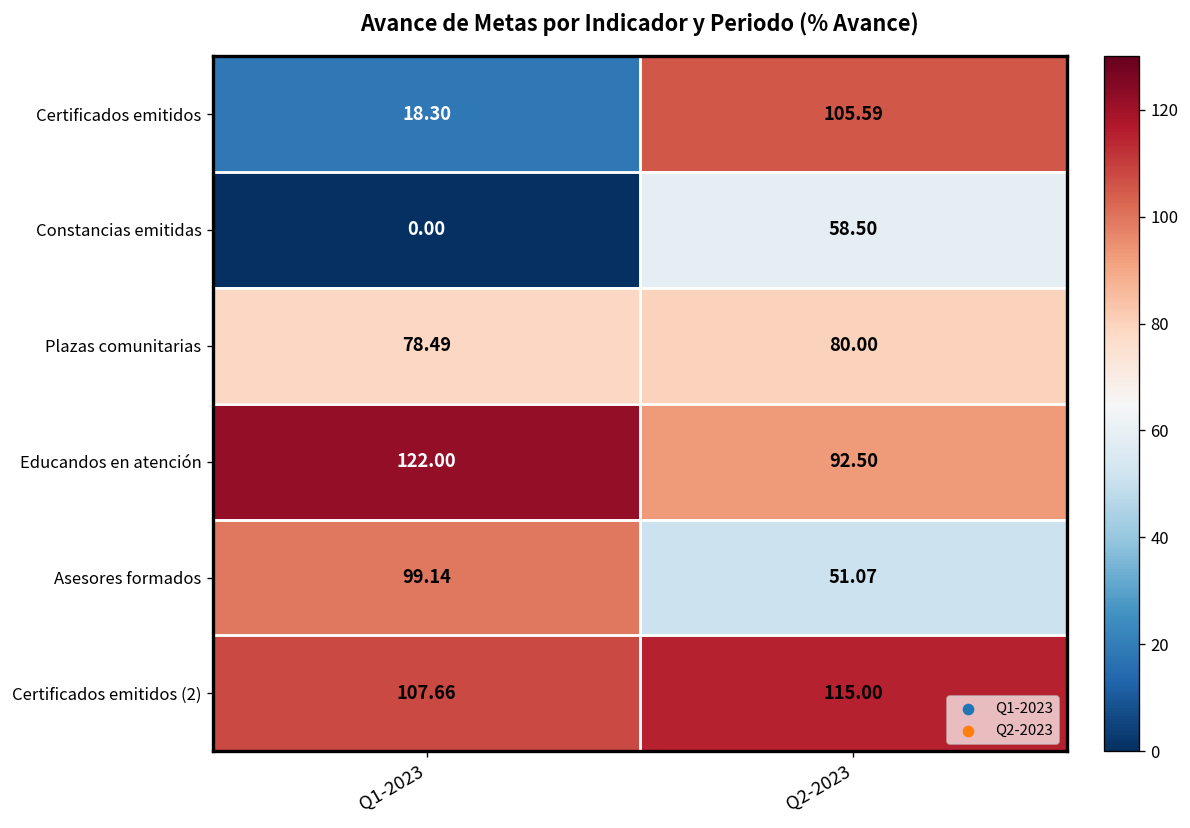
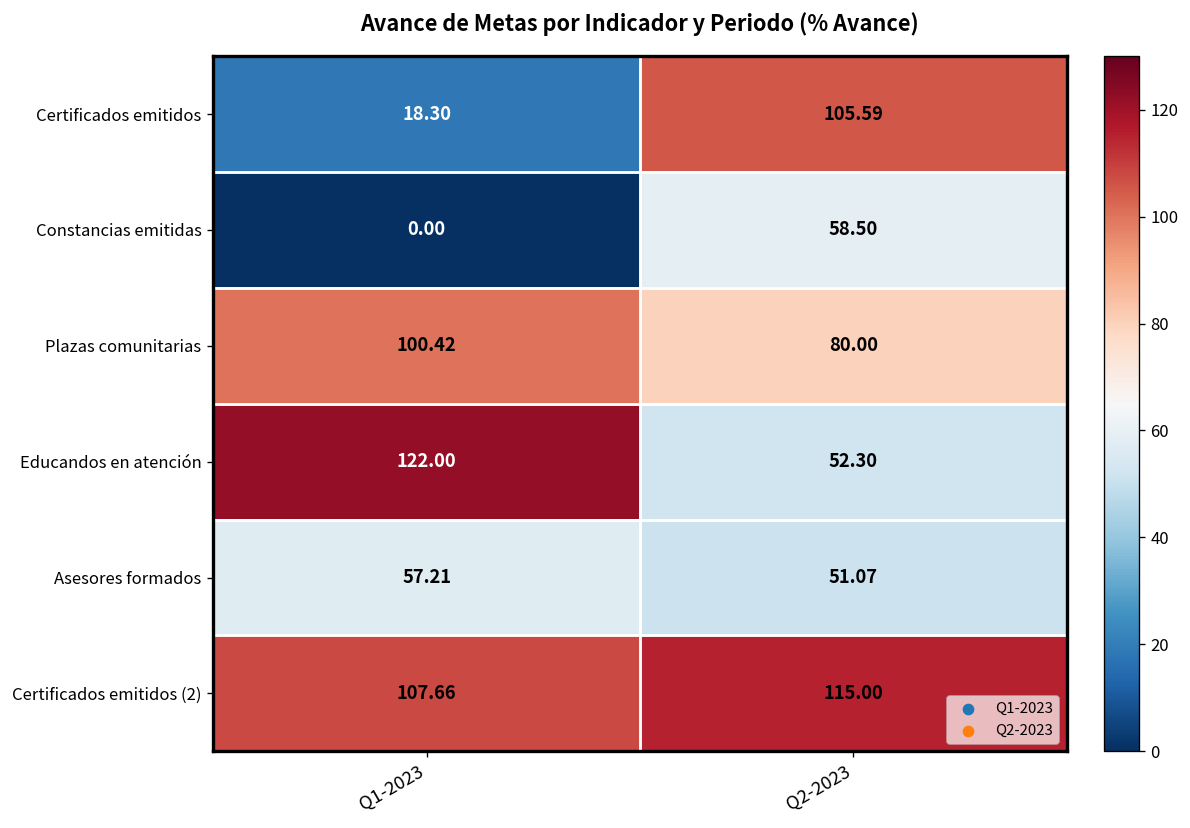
Plazas comunitarias, Q1-2023: 78.49 -> 100.42
Educandos en atención, Q2-2023: 92.50 -> 52.30
Asesores formados, Q1-2023: 99.14 -> 57.21
